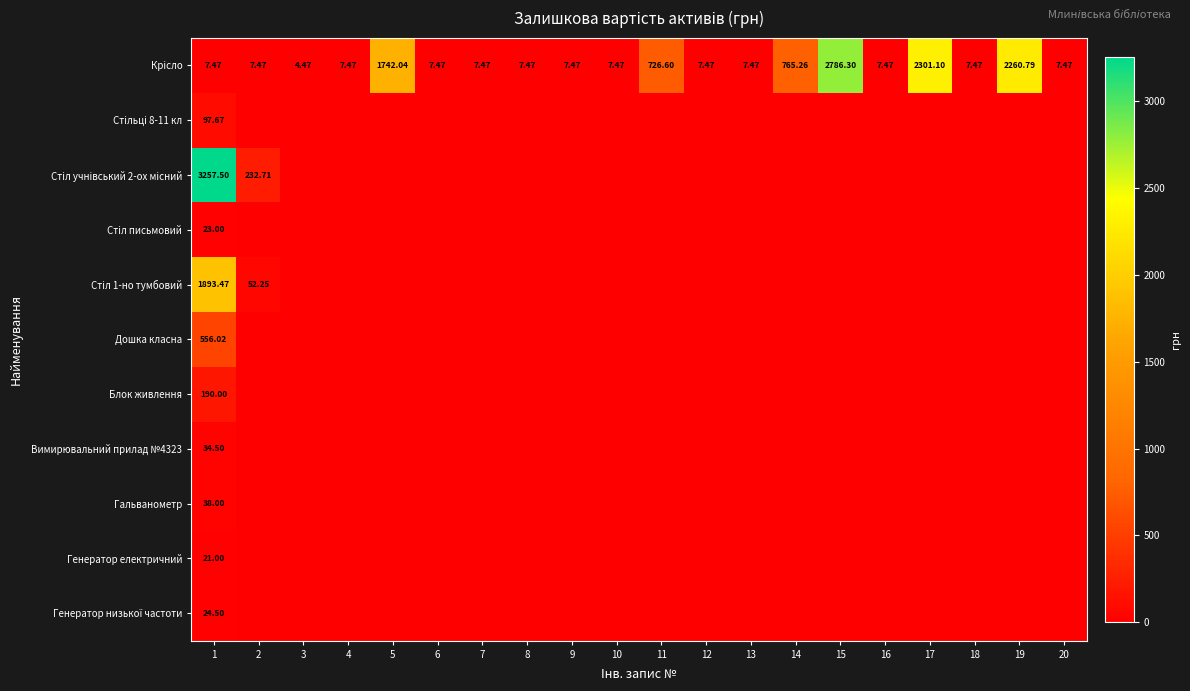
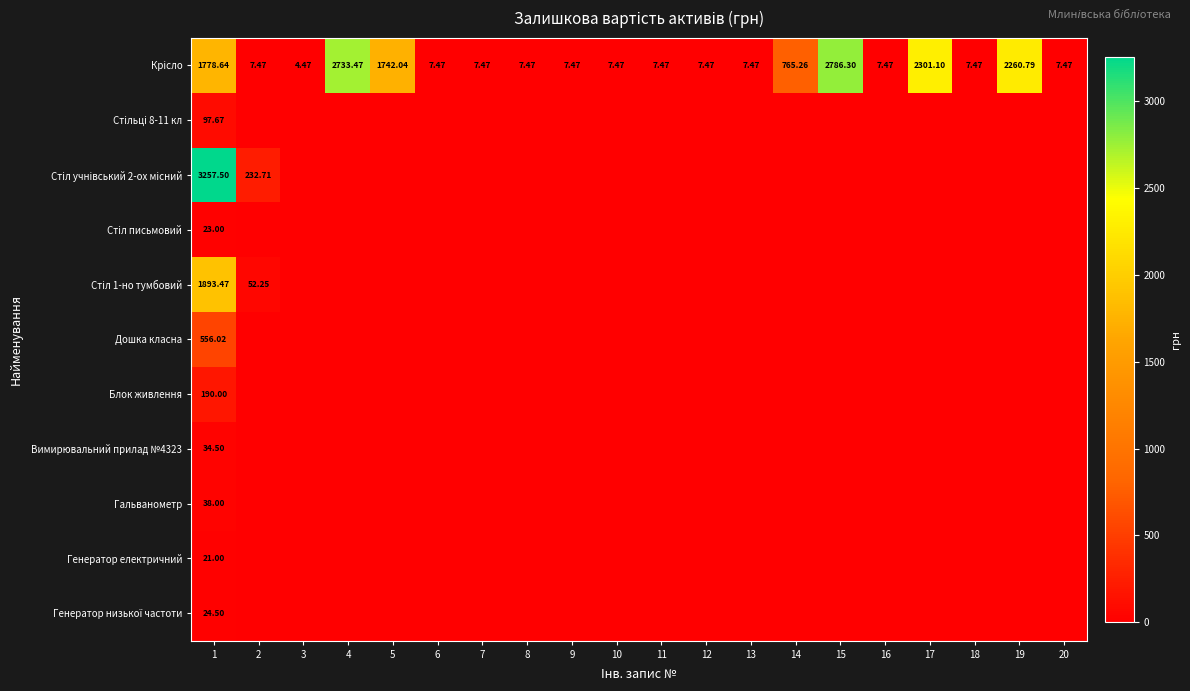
Крісло, 1: 7.47 -> 1778.64
Крісло, 4: 7.47 -> 2733.47
Крісло, 11: 726.60 -> 7.47
